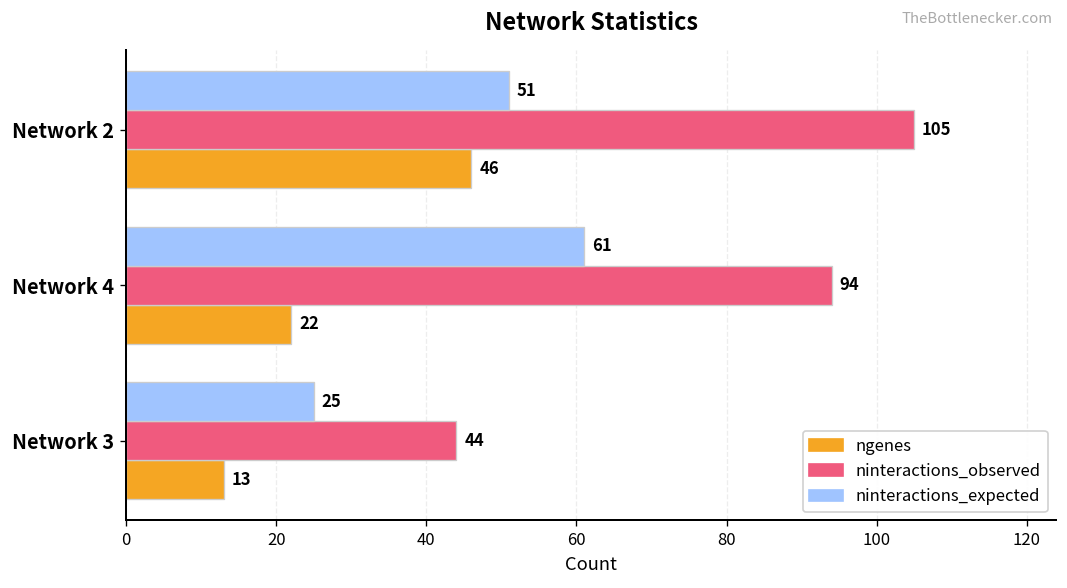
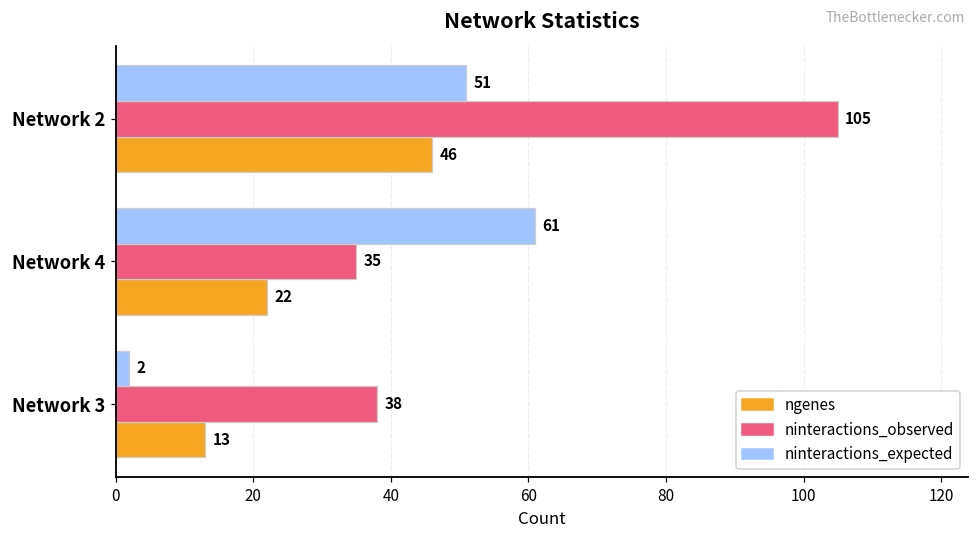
ninteractions_observed, Network 4: 94 -> 35
ninteractions_expected, Network 3: 25 -> 2
ninteractions_observed, Network 3: 44 -> 38
